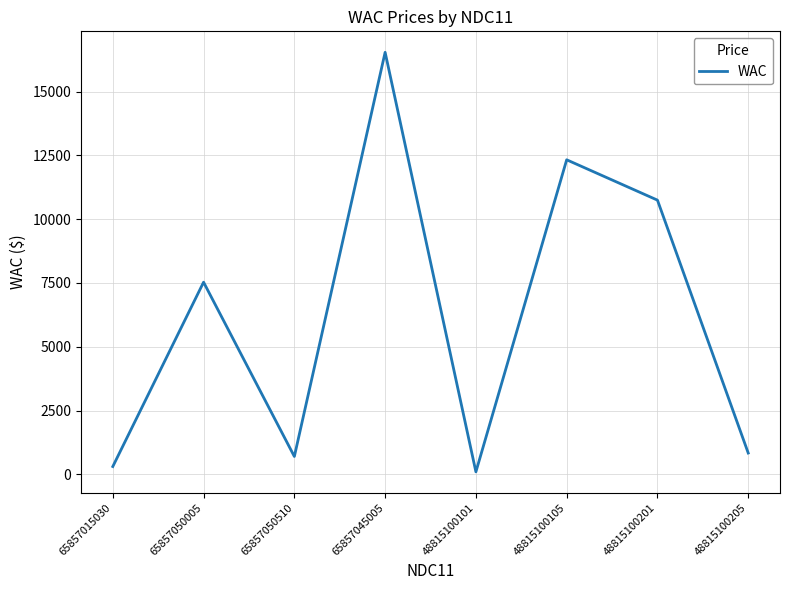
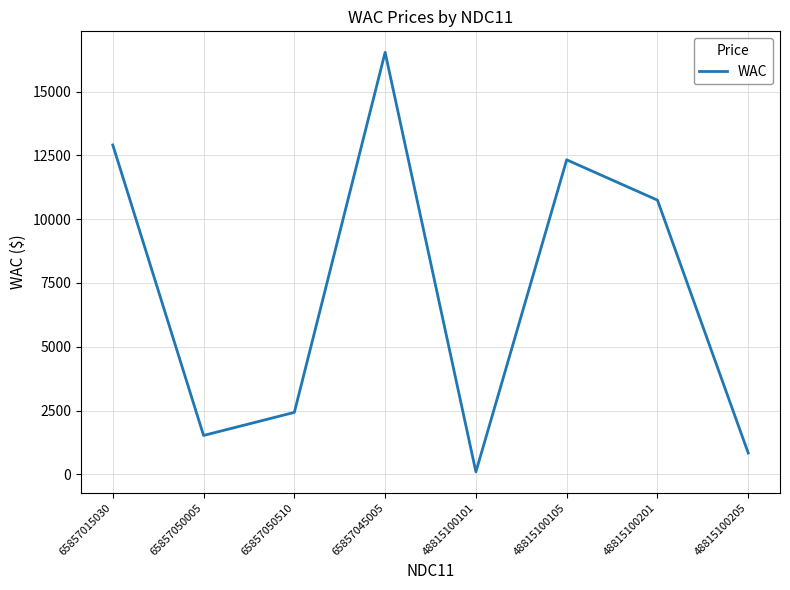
65857015030: 300 -> 12900
65857050005: 7500 -> 1500
65857050510: 700 -> 2400
